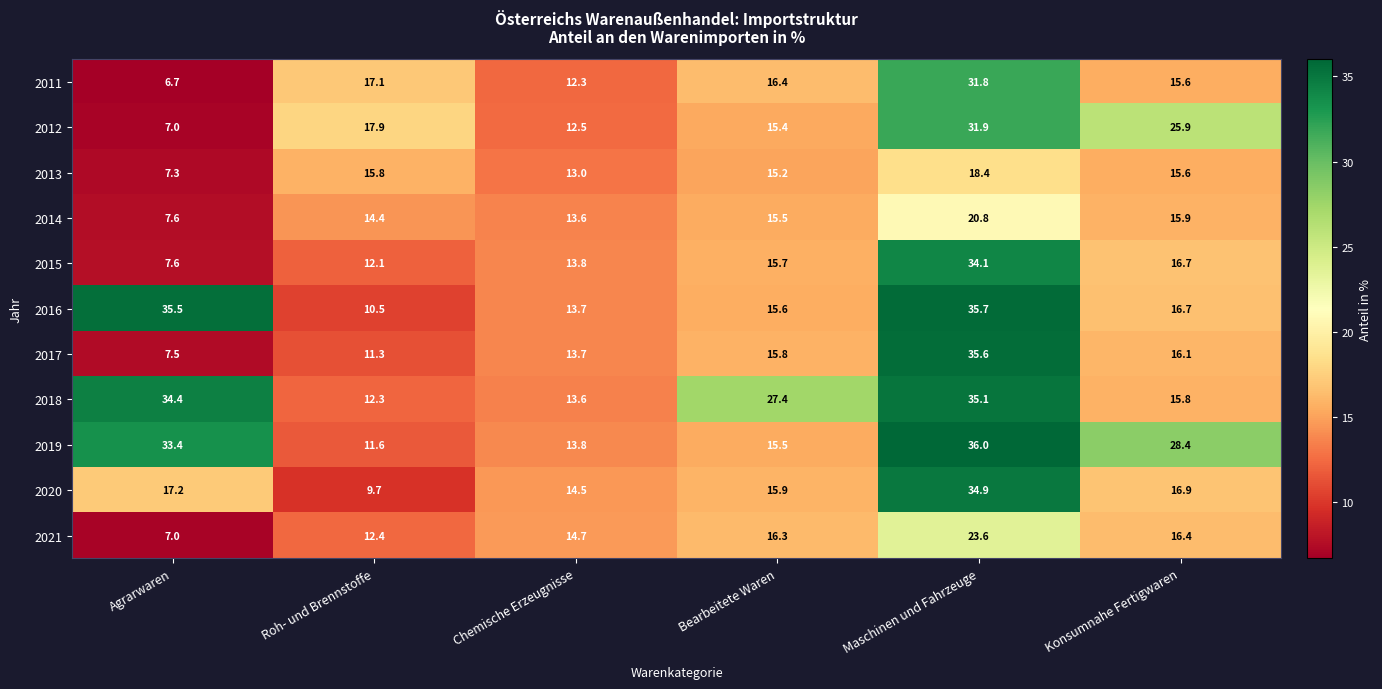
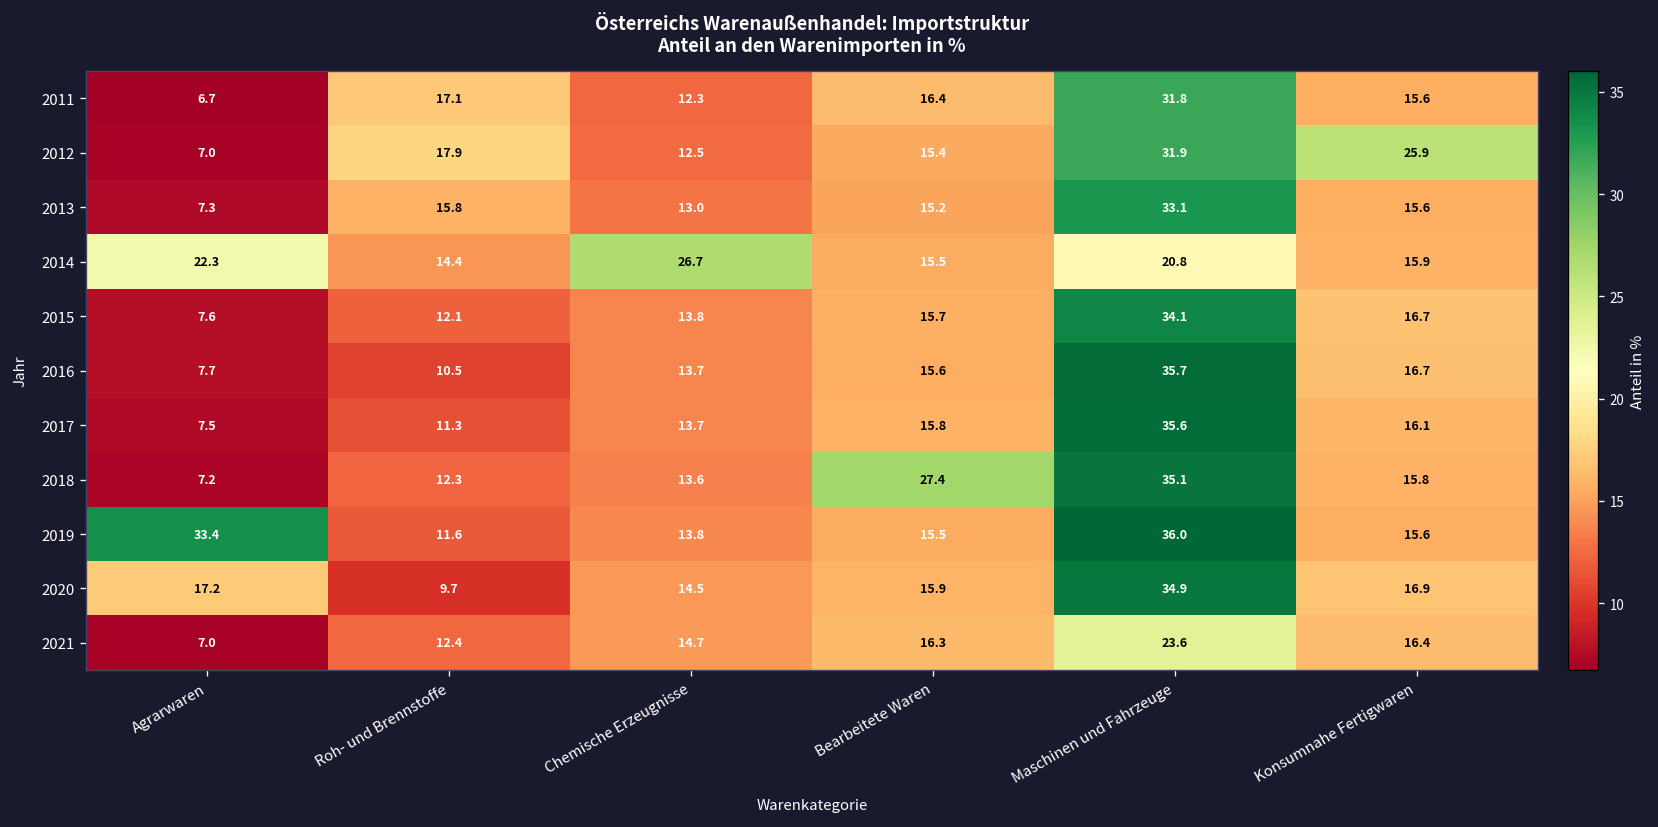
2013, Maschinen und Fahrzeuge: 18.4 -> 33.1
2014, Agrarwaren: 7.6 -> 22.3
2014, Chemische Erzeugnisse: 13.6 -> 26.7
2016, Agrarwaren: 35.5 -> 7.7
2018, Agrarwaren: 34.4 -> 7.2
2019, Konsumnahe Fertigwaren: 28.4 -> 15.6
